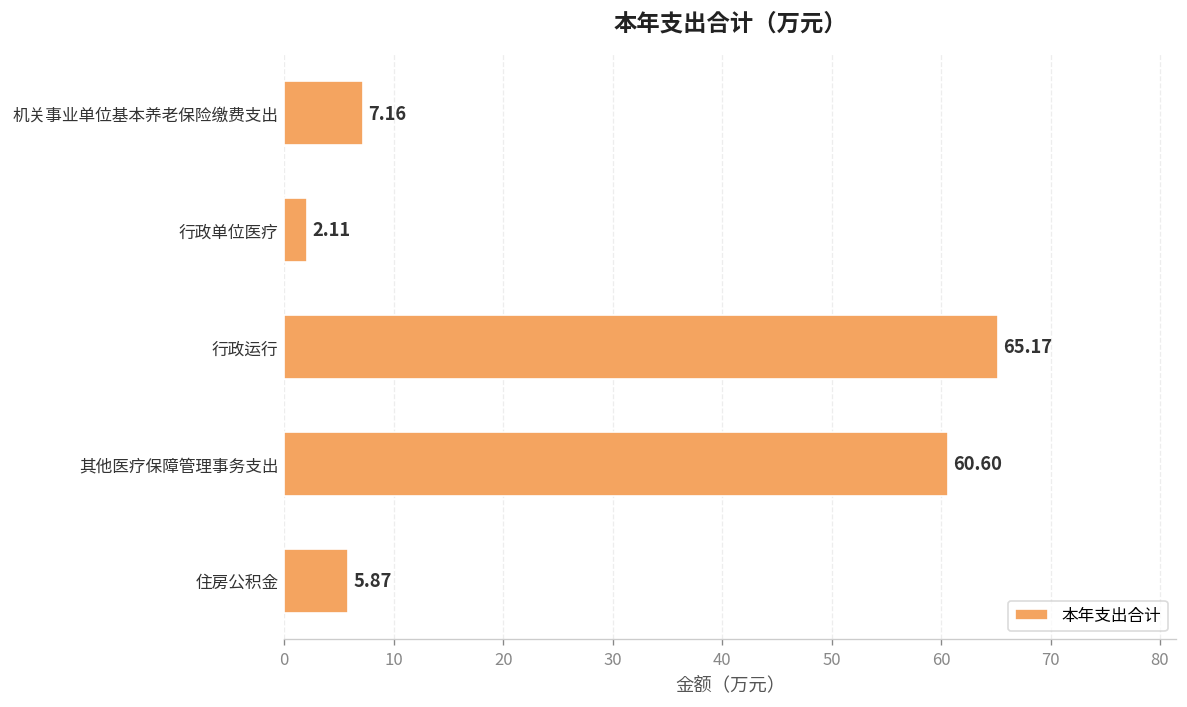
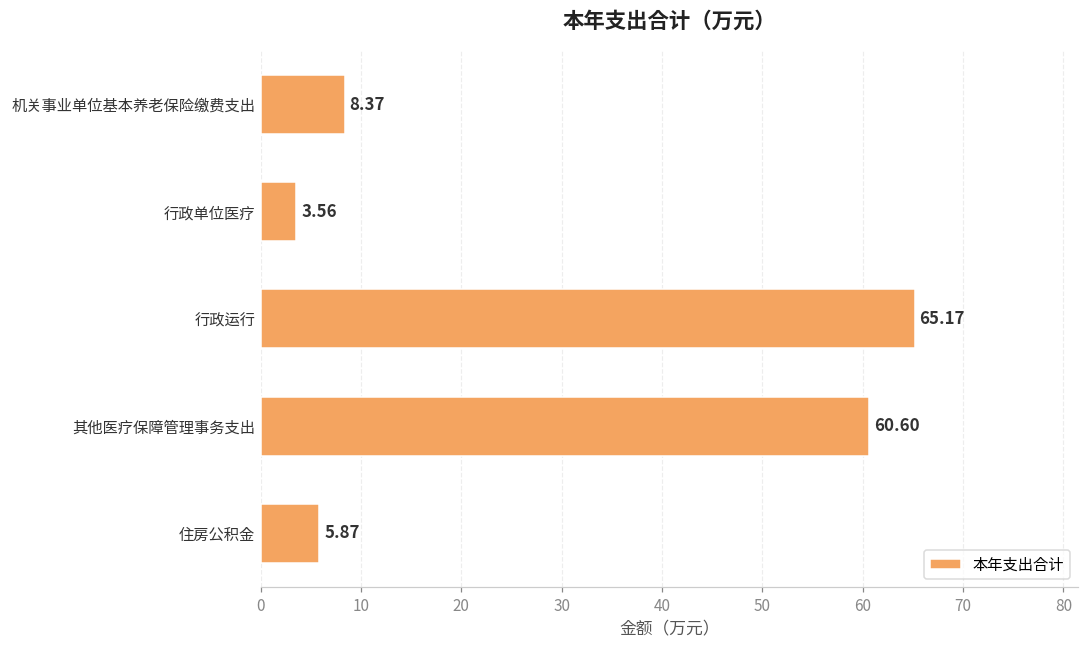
机关事业单位基本养老保险缴费支出: 7.16 -> 8.37
行政单位医疗: 2.11 -> 3.56
